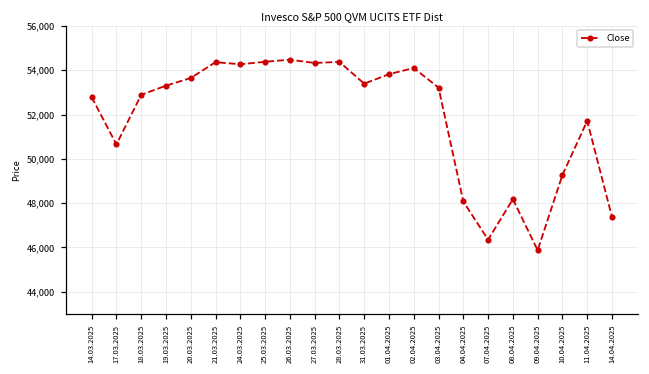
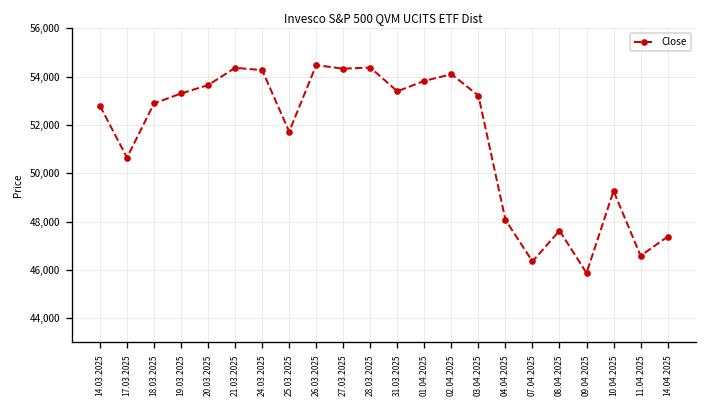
25.03.2025: 54,400 -> 51,700
08.04.2025: 48,200 -> 47,600
11.04.2025: 51,700 -> 46,600
